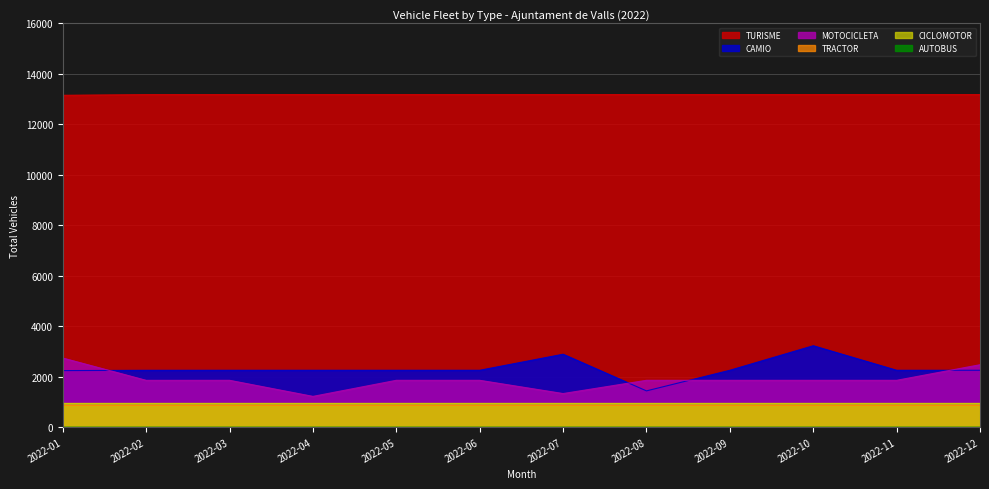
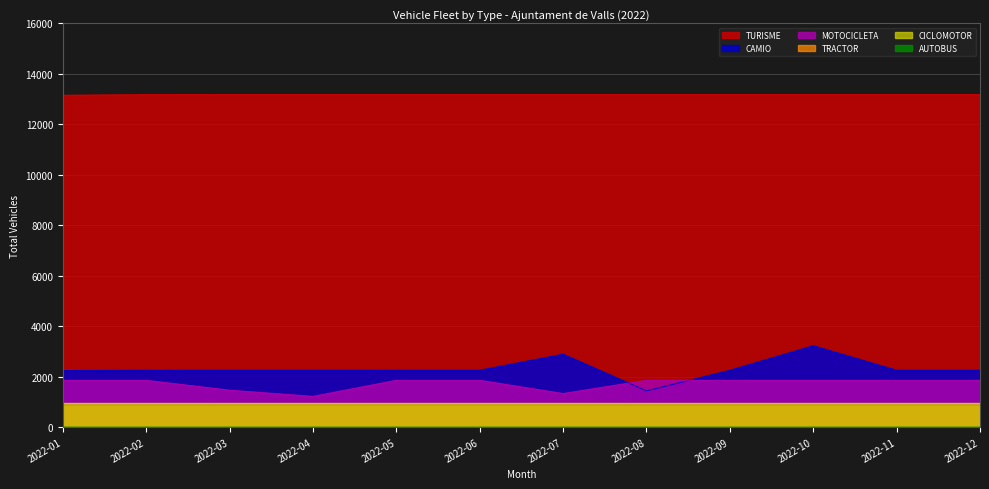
MOTOCICLETA, 2022-01: 2700 -> 1900
MOTOCICLETA, 2022-03: 1900 -> 1500
MOTOCICLETA, 2022-12: 2500 -> 1900
